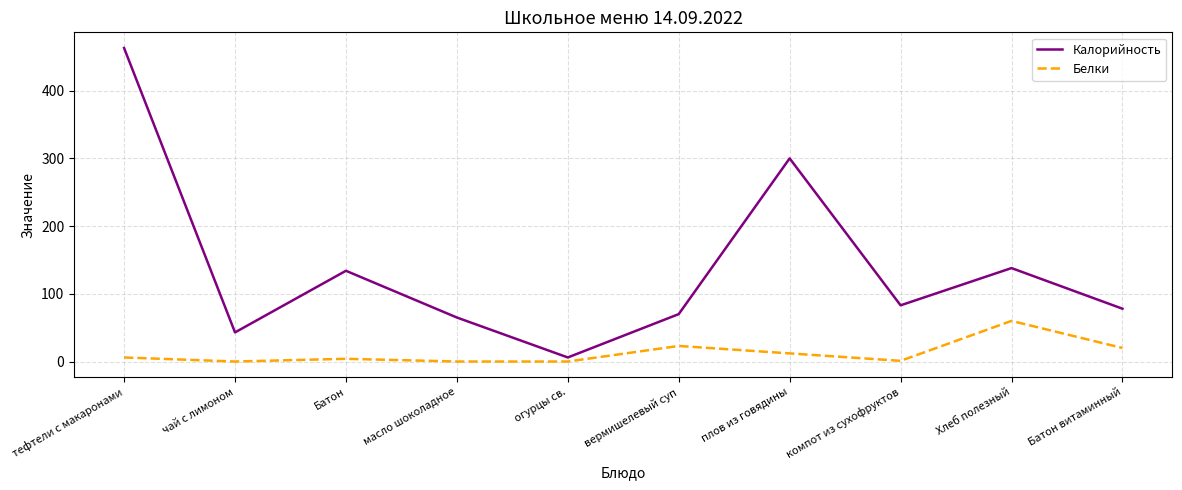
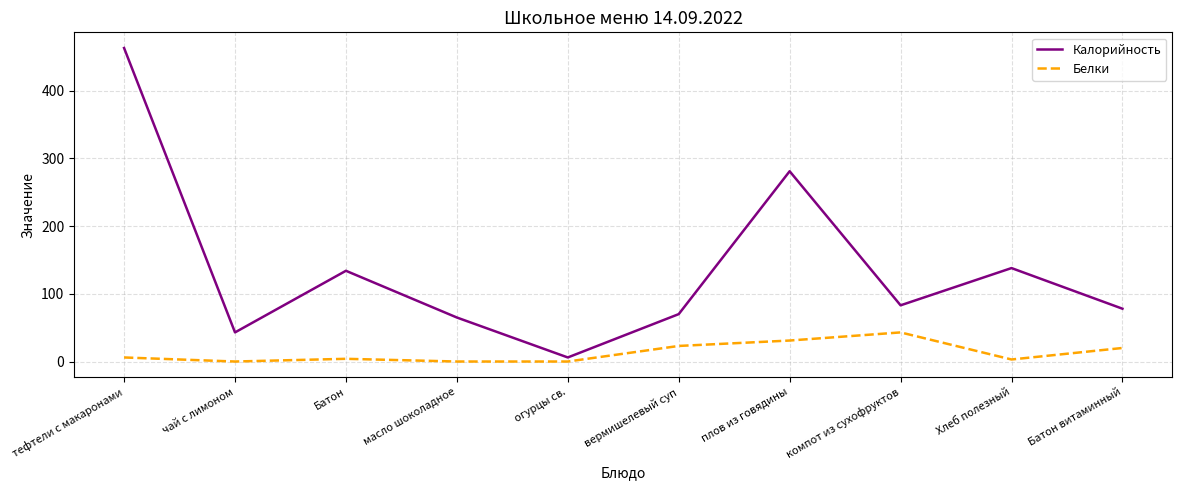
Калорийность, плов из говядины: 300 -> 280
Белки, плов из говядины: 10 -> 30
Белки, компот из сухофруктов: 0 -> 40
Белки, Хлеб полезный: 60 -> 0
